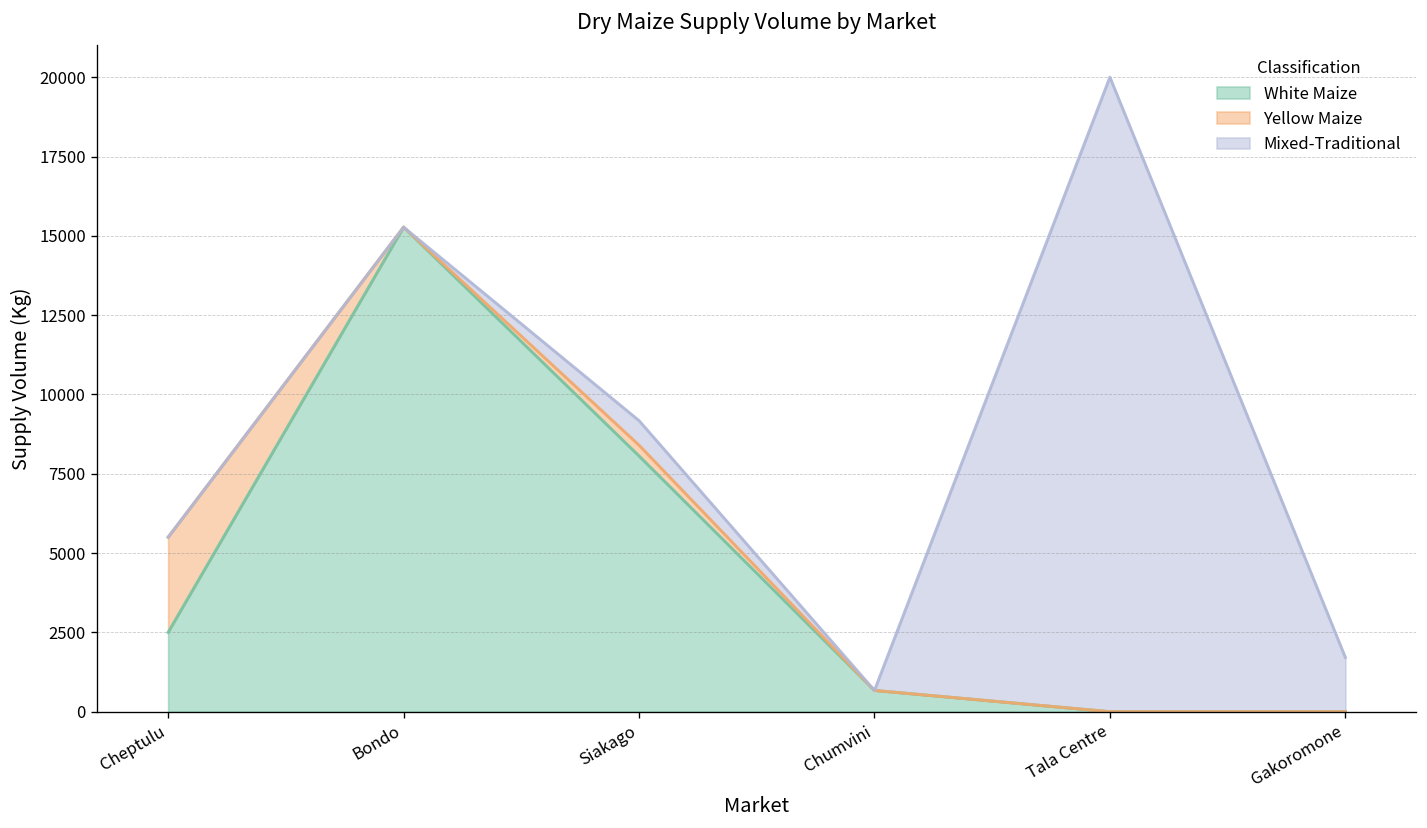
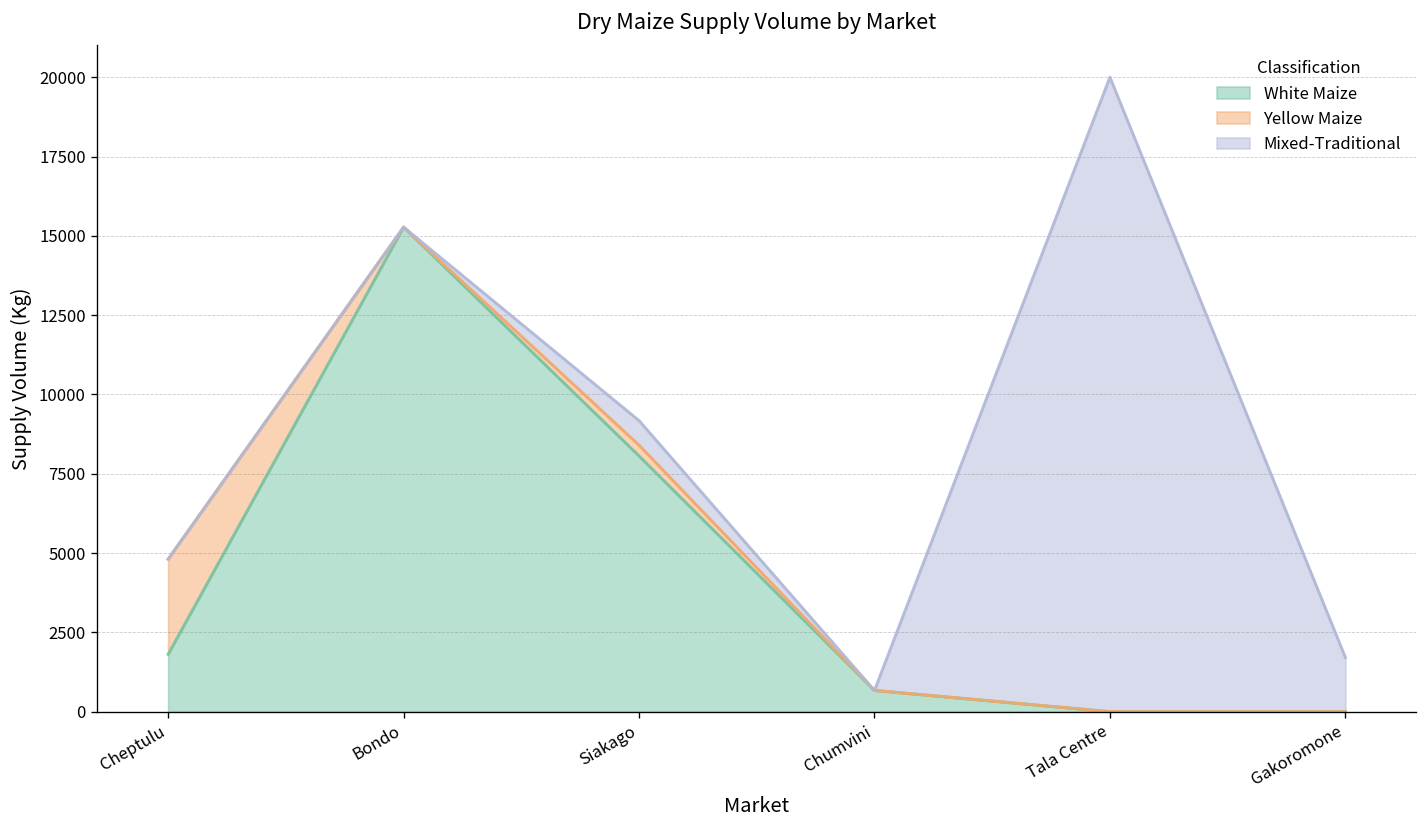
White Maize, Cheptulu: 2500 -> 1800
